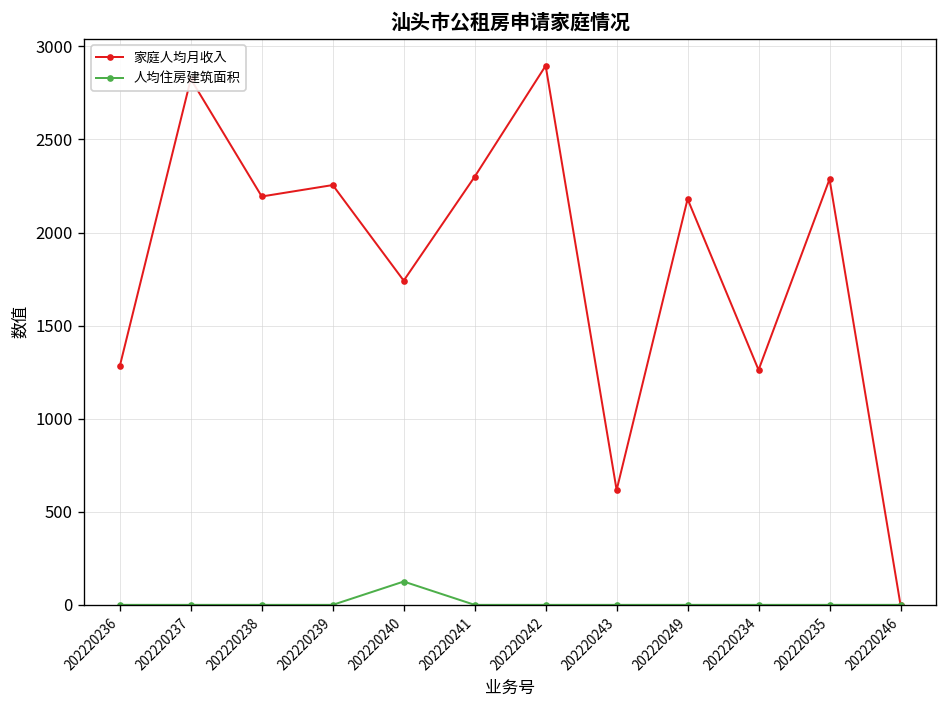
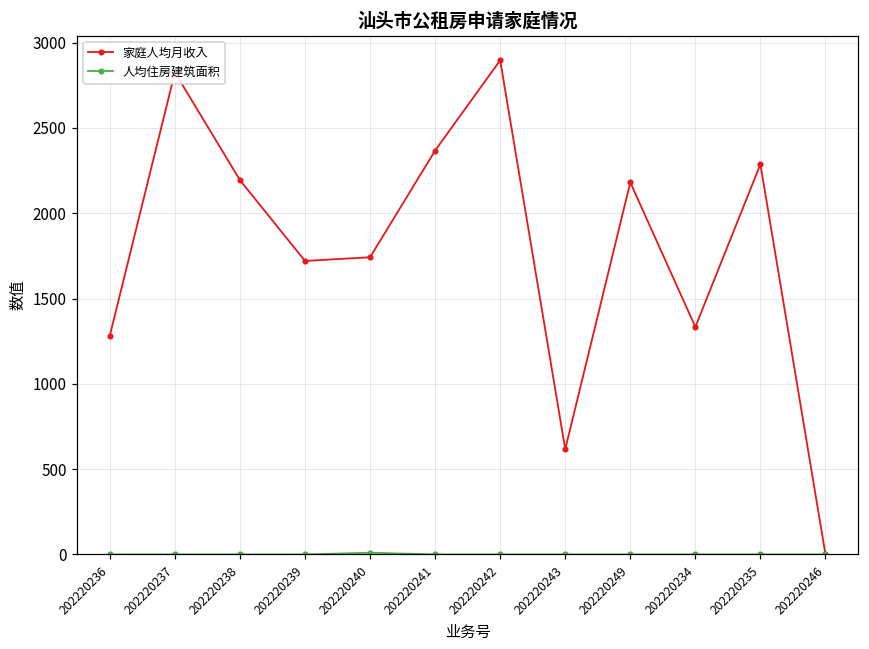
家庭人均月收入, 202220239: 2260 -> 1720
人均住房建筑面积, 202220240: 130 -> 10
家庭人均月收入, 202220241: 2300 -> 2370
家庭人均月收入, 202220234: 1260 -> 1330
